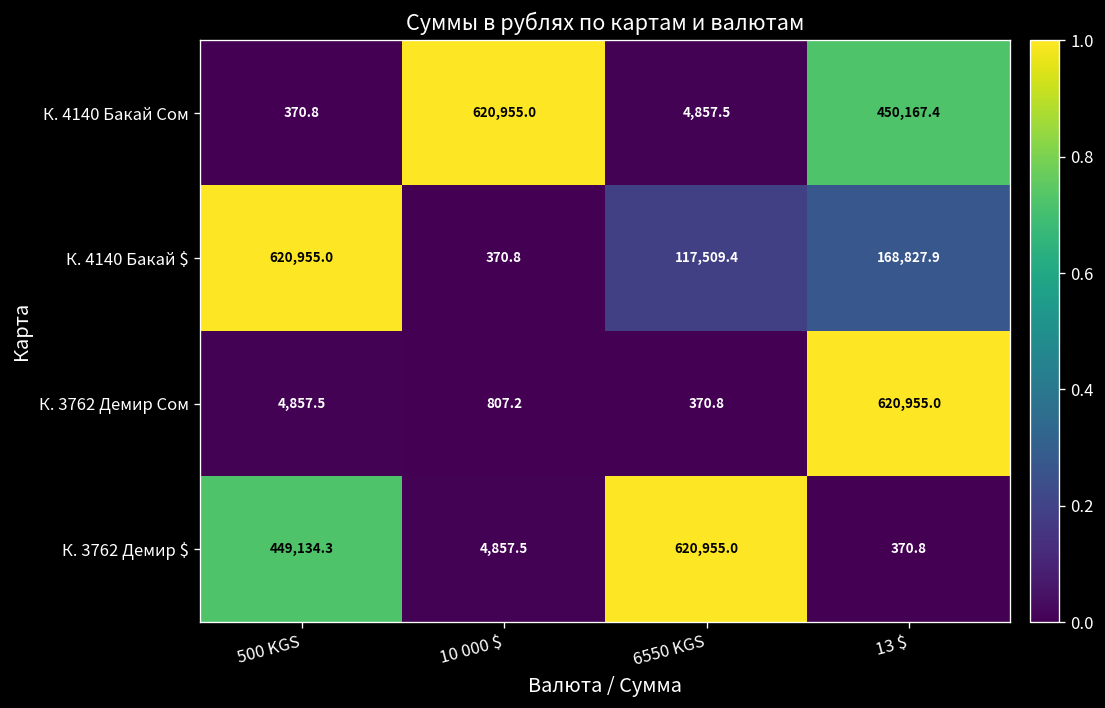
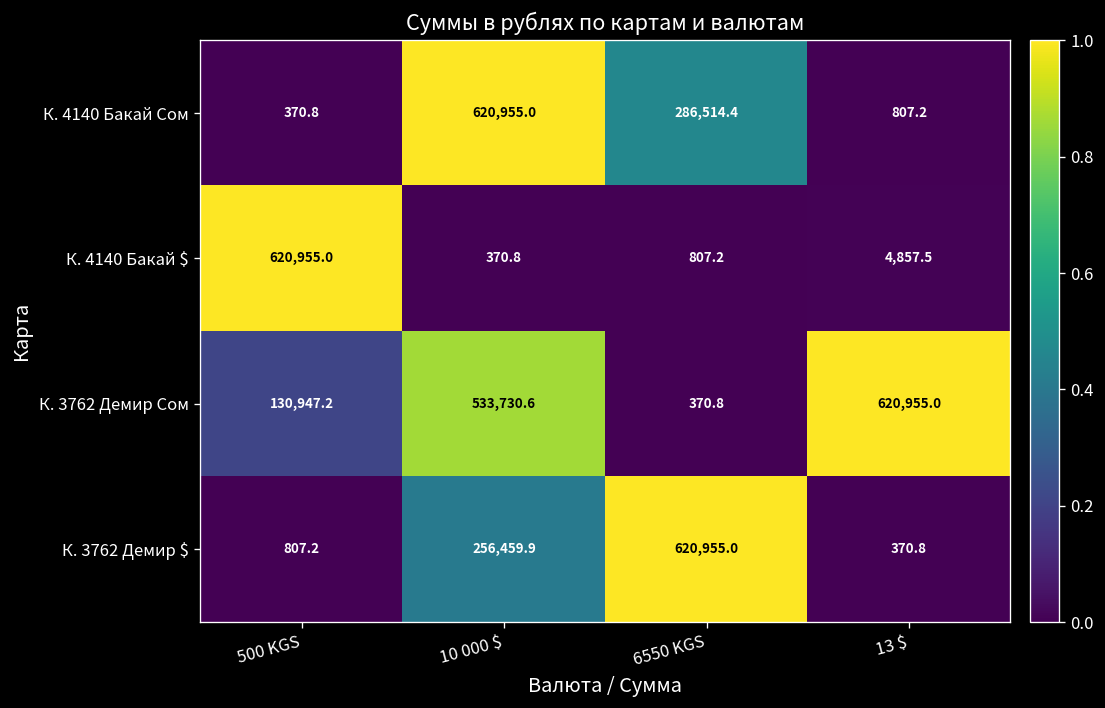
К. 4140 Бакай Сом, 6550 KGS: 4,857.5 -> 286,514.4
К. 4140 Бакай Сом, 13 $: 450,167.4 -> 807.2
К. 4140 Бакай $, 6550 KGS: 117,509.4 -> 807.2
К. 4140 Бакай $, 13 $: 168,827.9 -> 4,857.5
К. 3762 Демир Сом, 500 KGS: 4,857.5 -> 130,947.2
К. 3762 Демир Сом, 10 000 $: 807.2 -> 533,730.6
К. 3762 Демир $, 500 KGS: 449,134.3 -> 807.2
К. 3762 Демир $, 10 000 $: 4,857.5 -> 256,459.9
